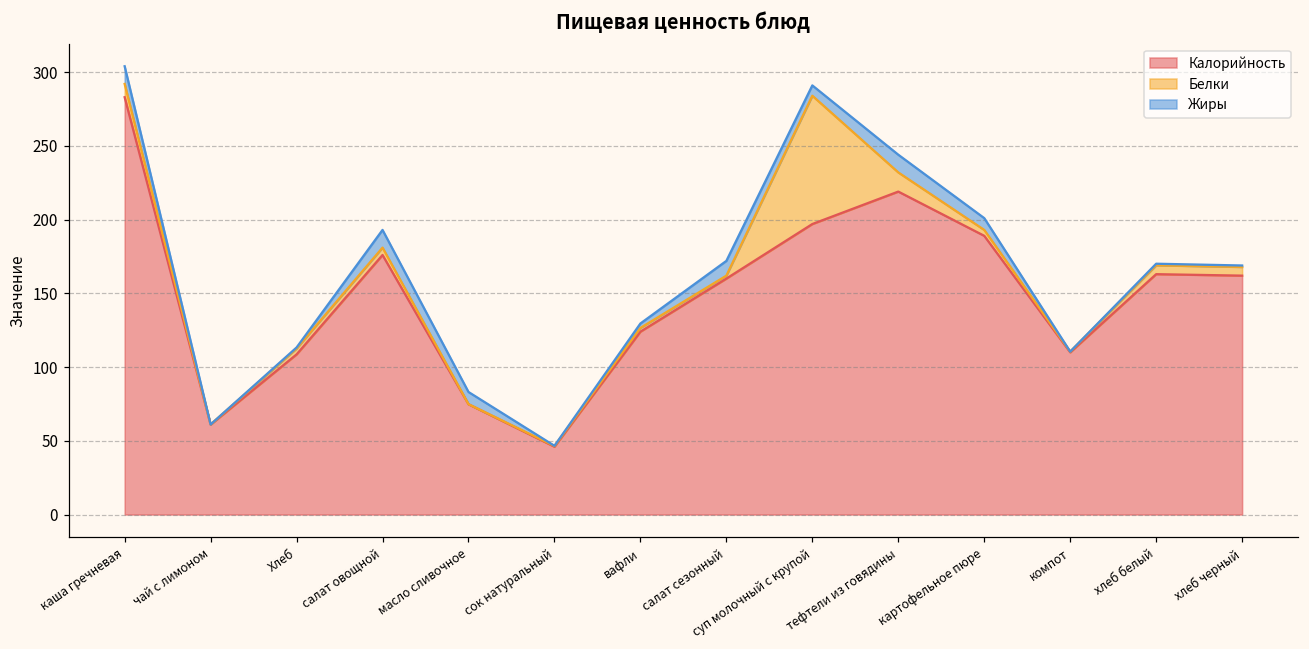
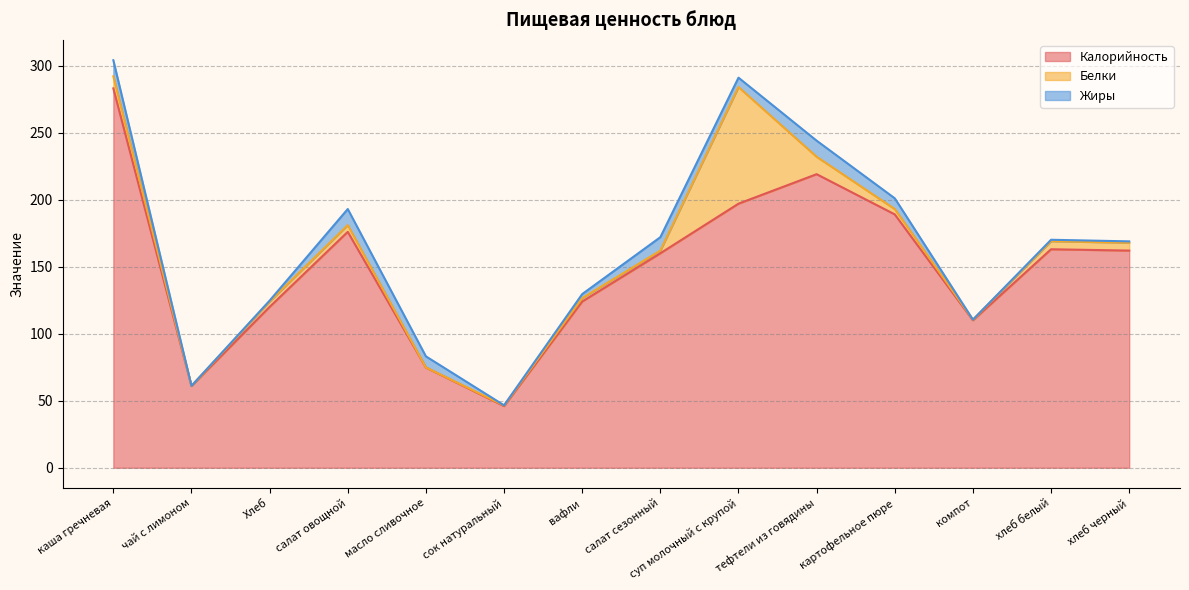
Калорийность, Хлеб: 109 -> 120
